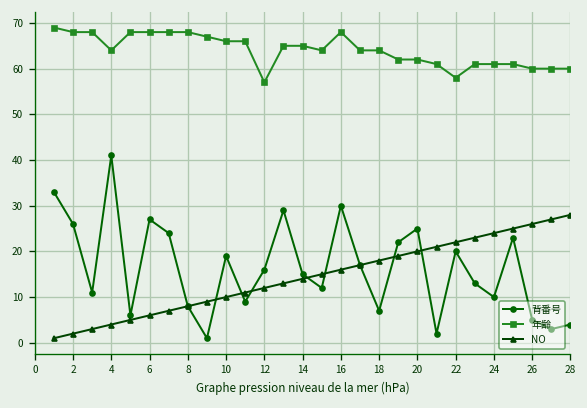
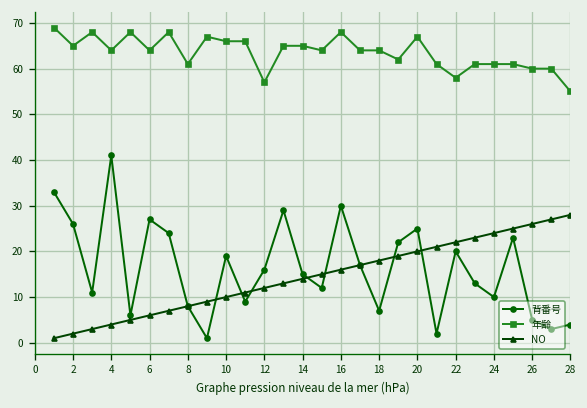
年齢, 2: 68 -> 65
年齢, 6: 68 -> 64
年齢, 8: 68 -> 61
年齢, 20: 62 -> 67
年齢, 28: 60 -> 55
